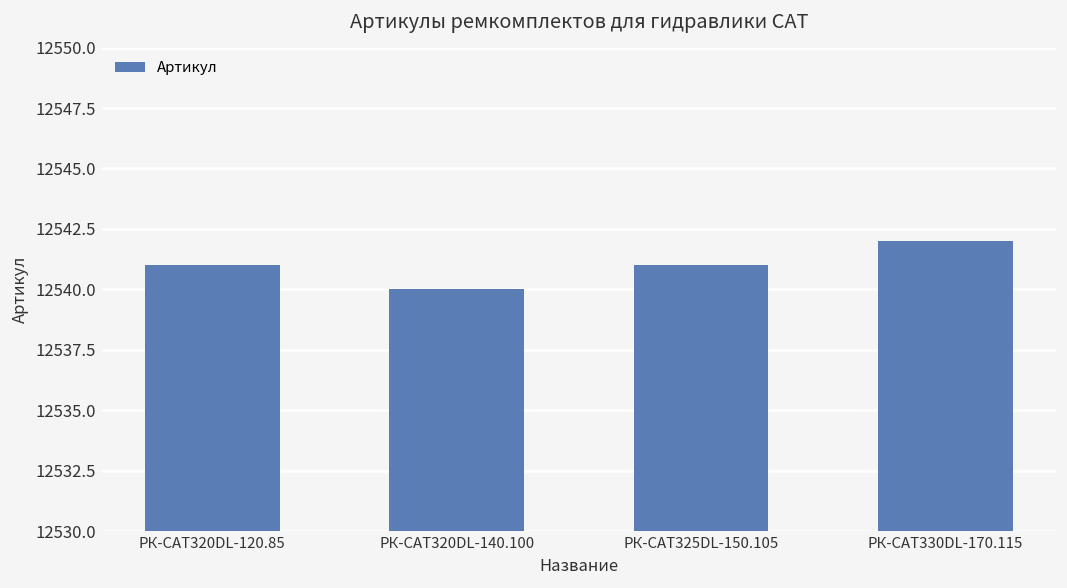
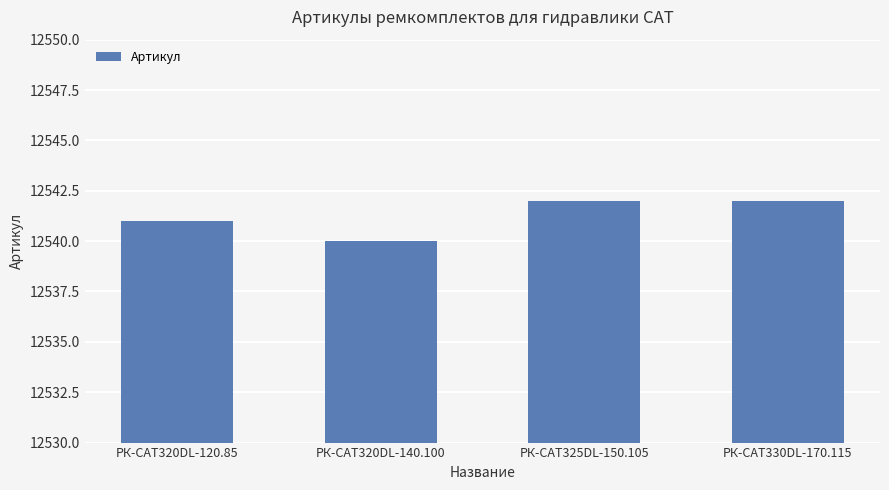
РК-CAT325DL-150.105: 12541 -> 12542
